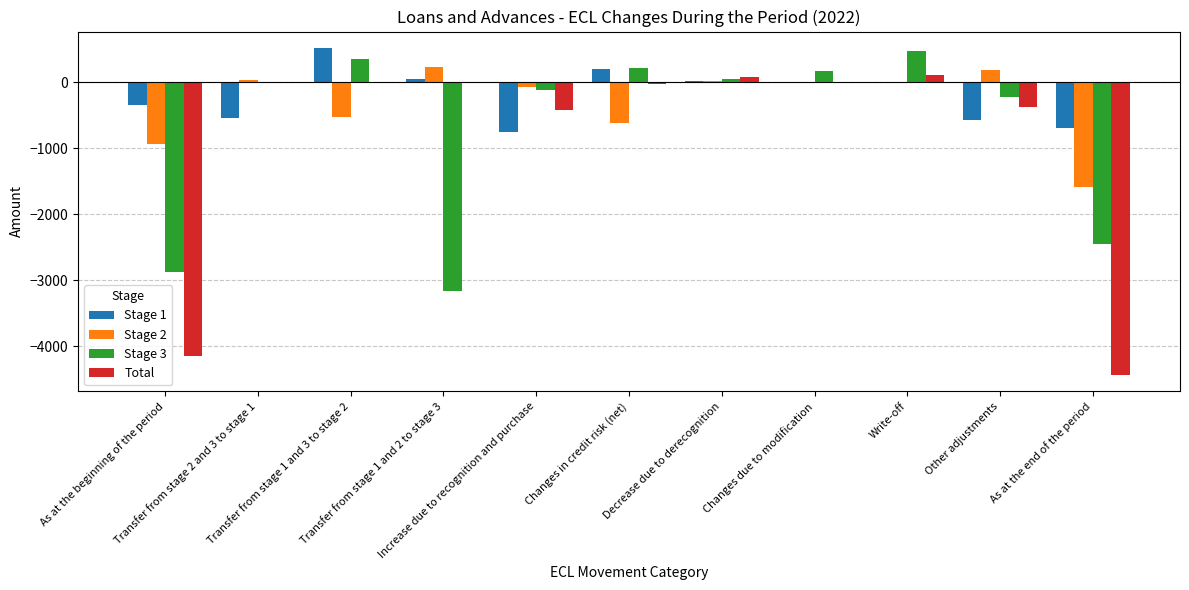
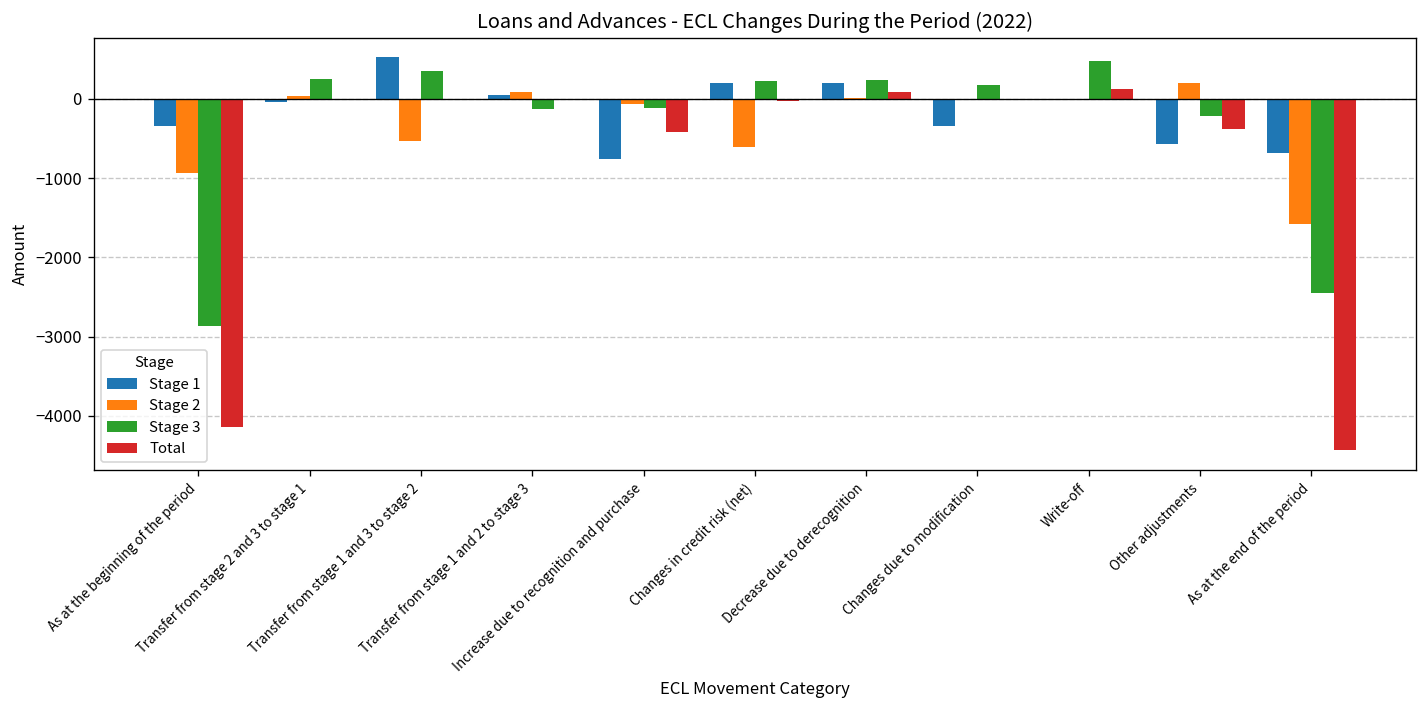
Stage 1, Transfer from stage 2 and 3 to stage 1: -500 -> 0
Stage 3, Transfer from stage 2 and 3 to stage 1: 0 -> 200
Stage 2, Transfer from stage 1 and 2 to stage 3: 200 -> 100
Stage 3, Transfer from stage 1 and 2 to stage 3: -3200 -> -100
Stage 1, Decrease due to derecognition: 0 -> 200
Stage 3, Decrease due to derecognition: 100 -> 200
Stage 1, Changes due to modification: 0 -> -300
